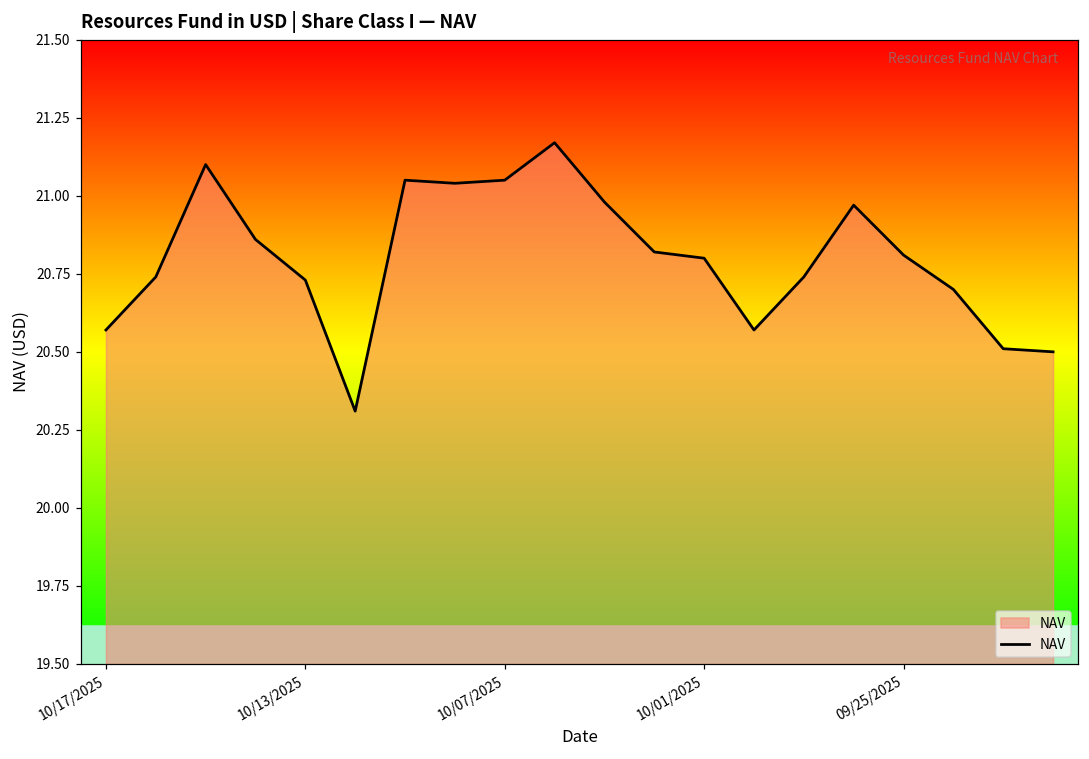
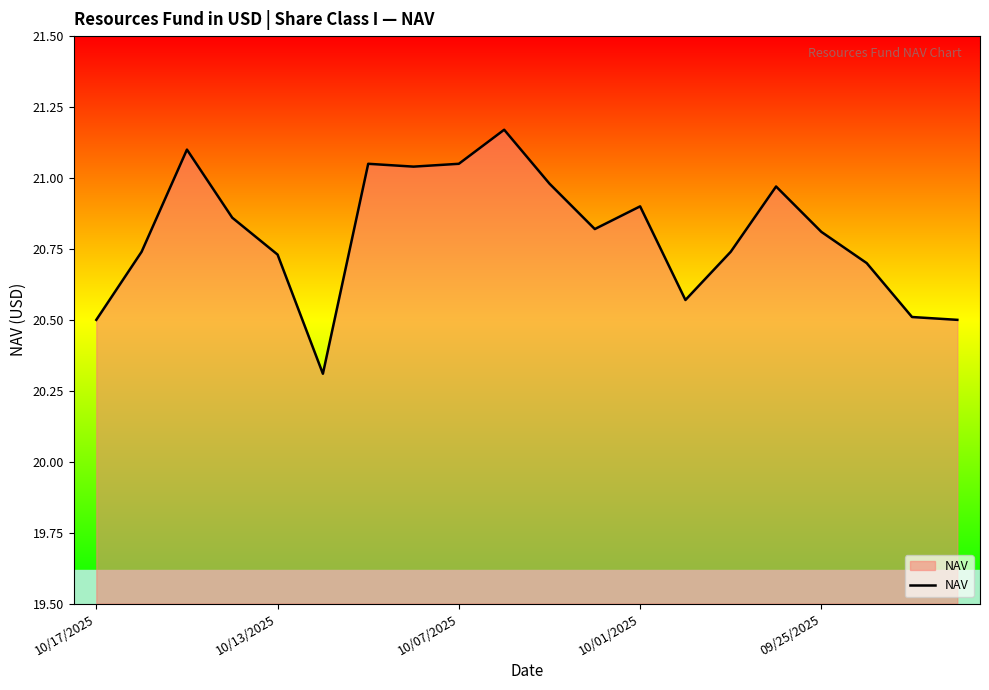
10/17/2025: 20.57 -> 20.50
10/01/2025: 20.8 -> 20.9
